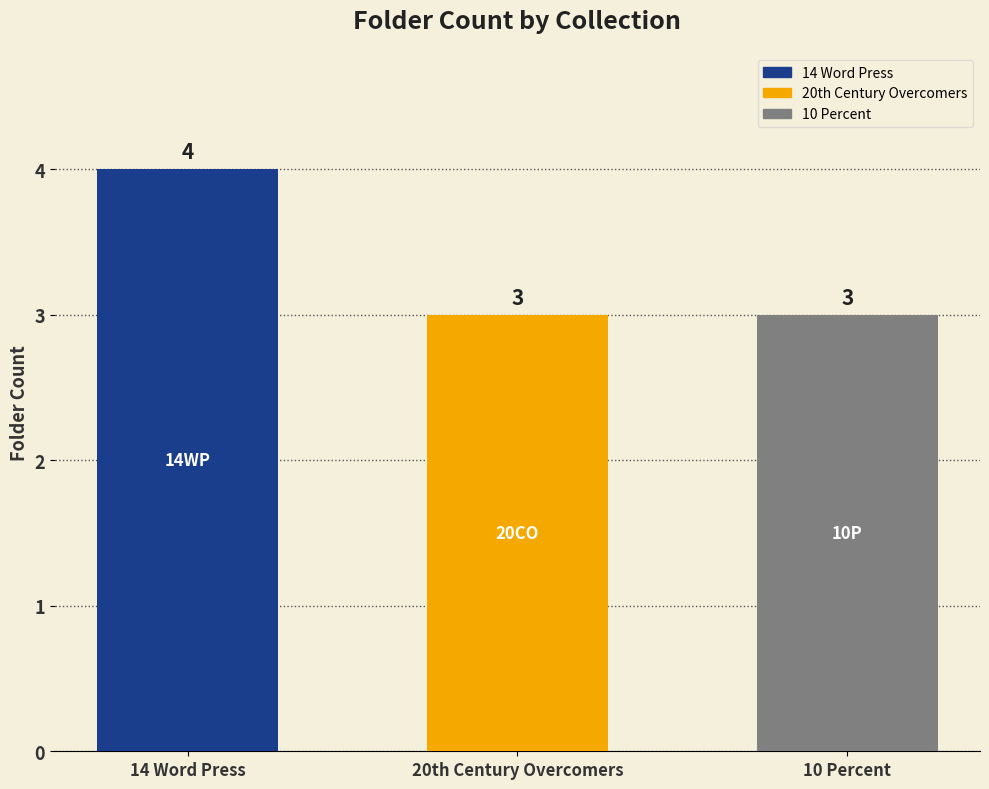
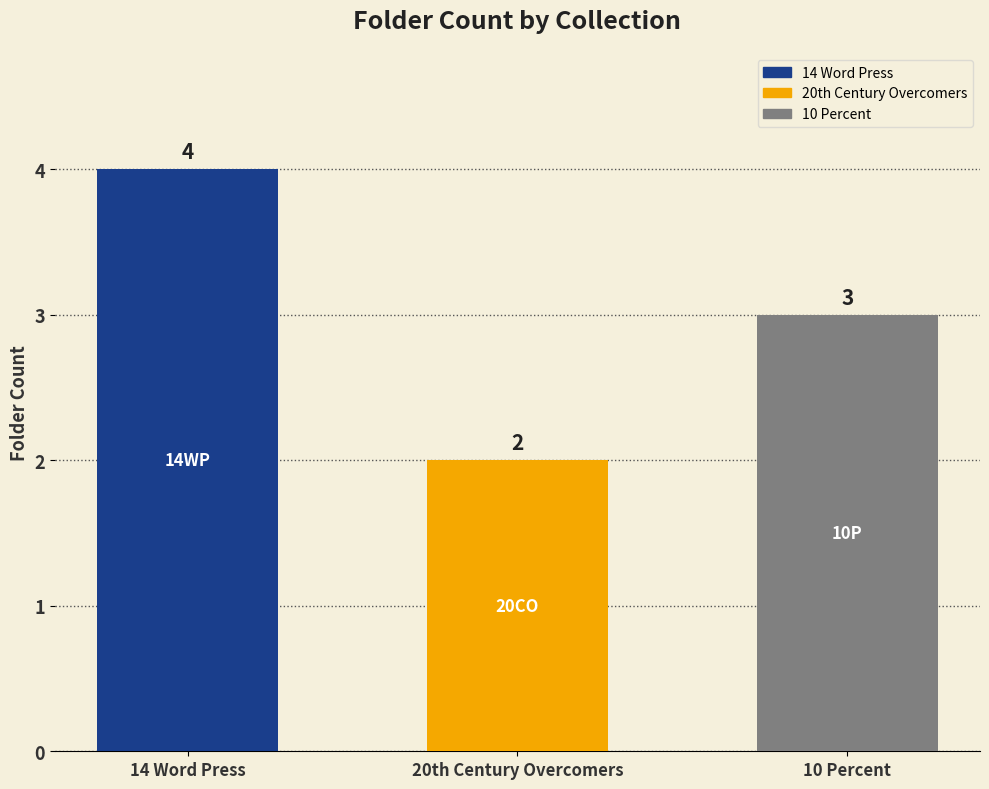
20th Century Overcomers: 3 -> 2
